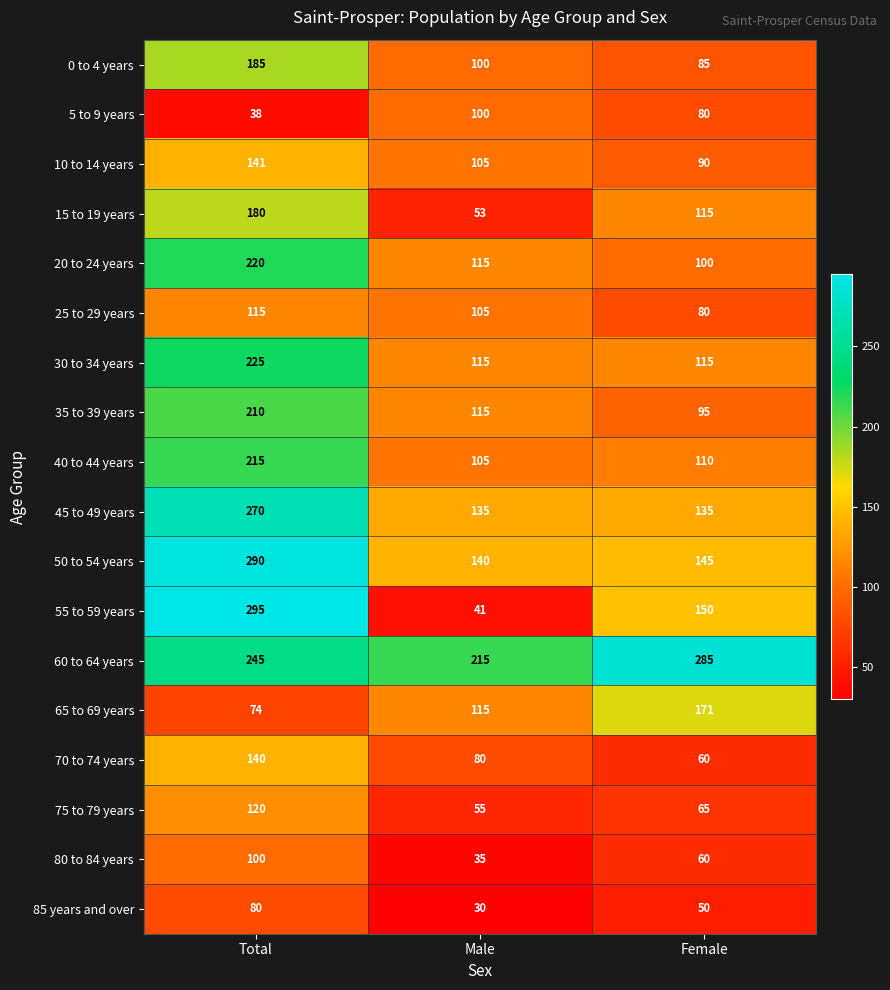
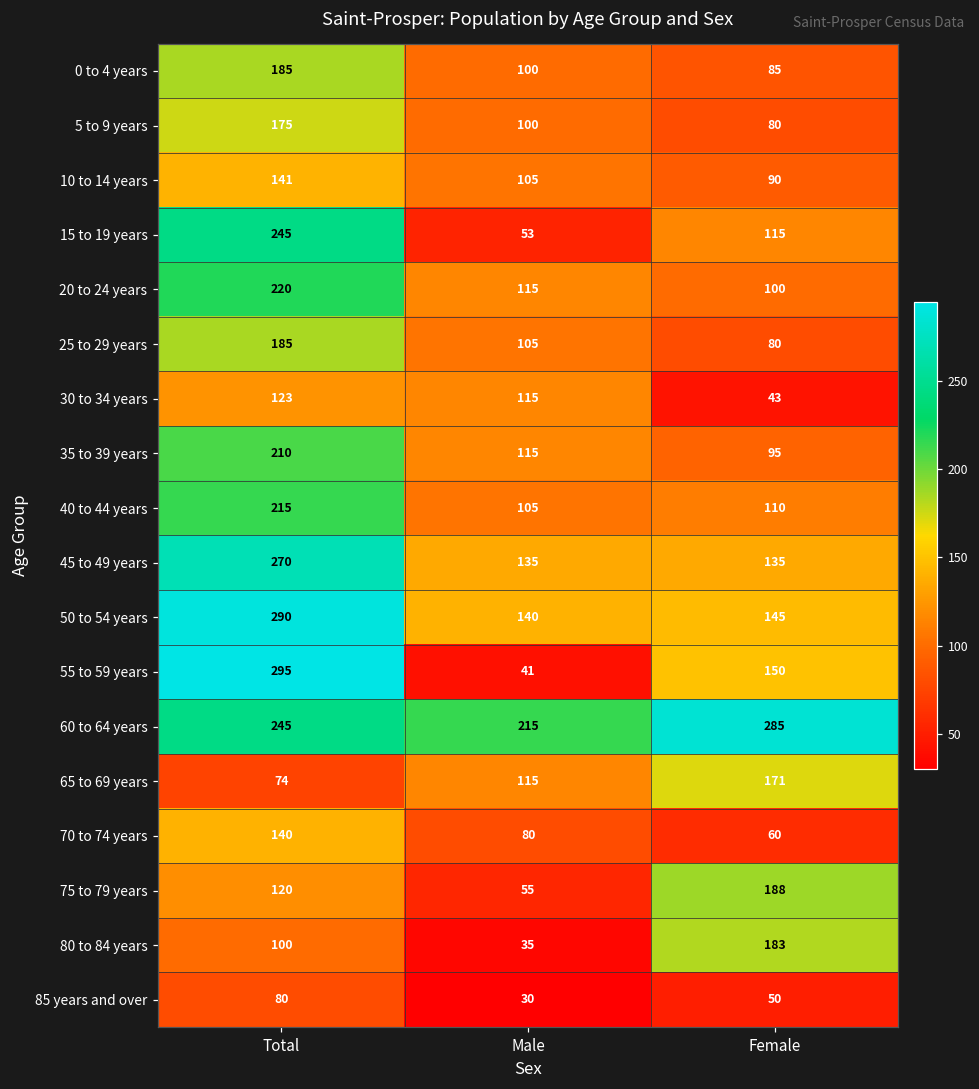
5 to 9 years, Total: 38 -> 175
15 to 19 years, Total: 180 -> 245
25 to 29 years, Total: 115 -> 185
30 to 34 years, Total: 225 -> 123
30 to 34 years, Female: 115 -> 43
75 to 79 years, Female: 65 -> 188
80 to 84 years, Female: 60 -> 183
